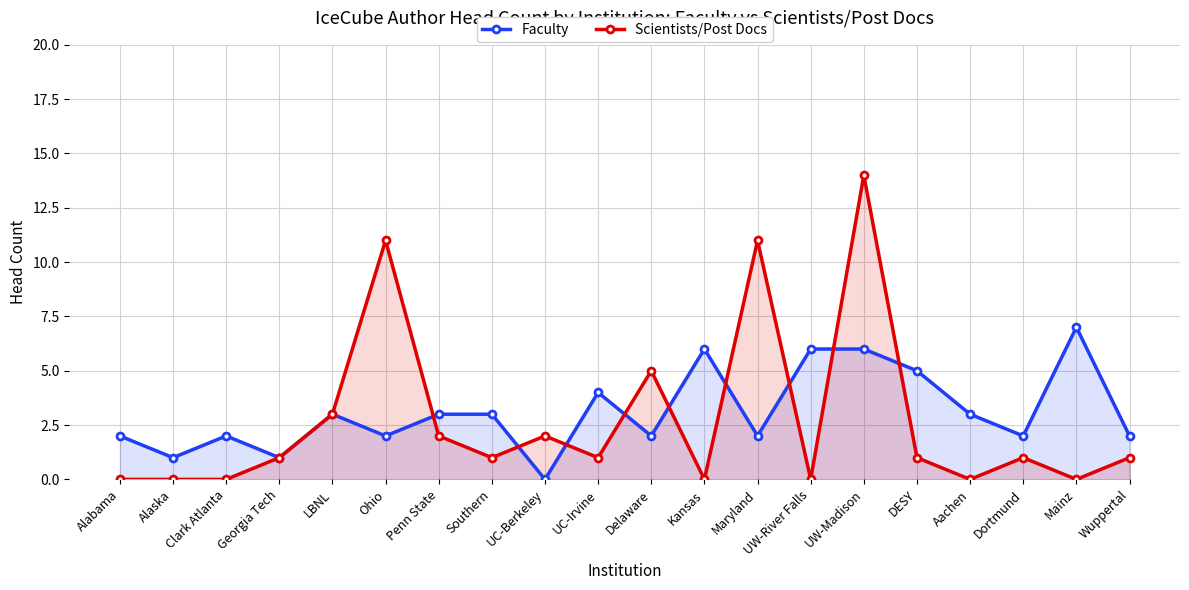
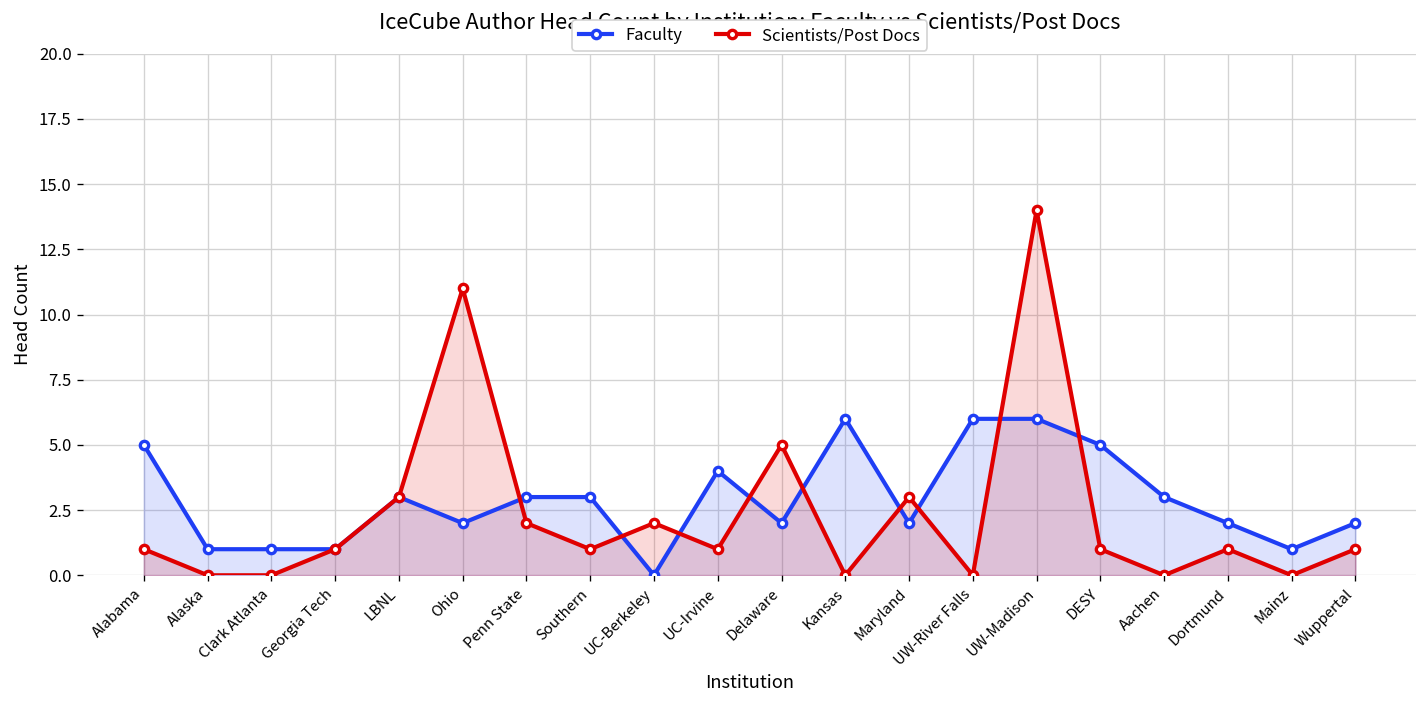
Faculty, Alabama: 2 -> 5
Scientists/Post Docs, Alabama: 0 -> 1
Faculty, Clark Atlanta: 2 -> 1
Scientists/Post Docs, Maryland: 11 -> 3
Faculty, Mainz: 7 -> 1
